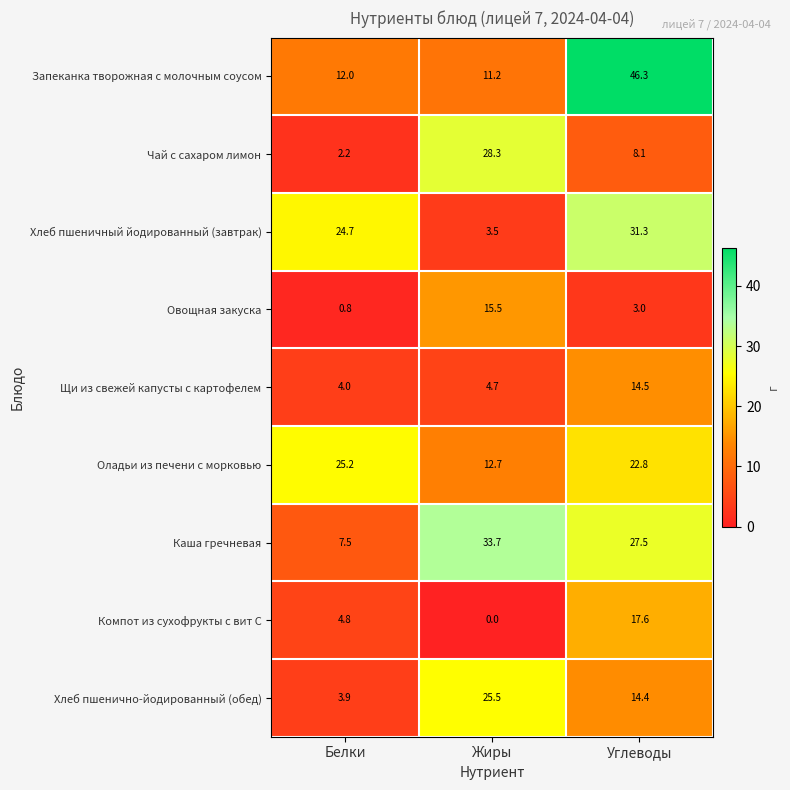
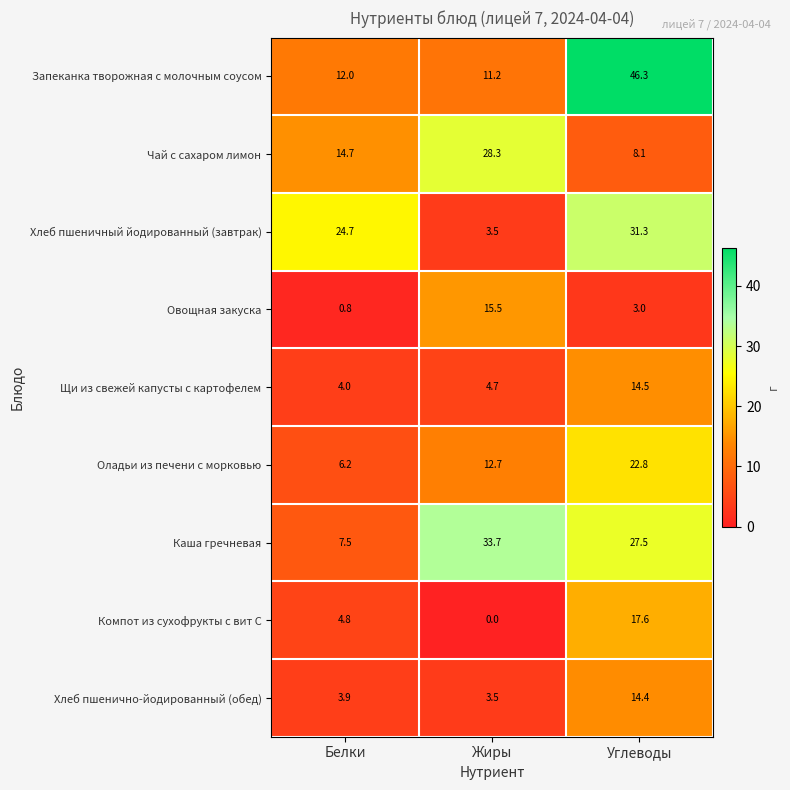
Чай с сахаром лимон, Белки: 2.2 -> 14.7
Оладьи из печени с морковью, Белки: 25.2 -> 6.2
Хлеб пшенично-йодированный (обед), Жиры: 25.5 -> 3.5
